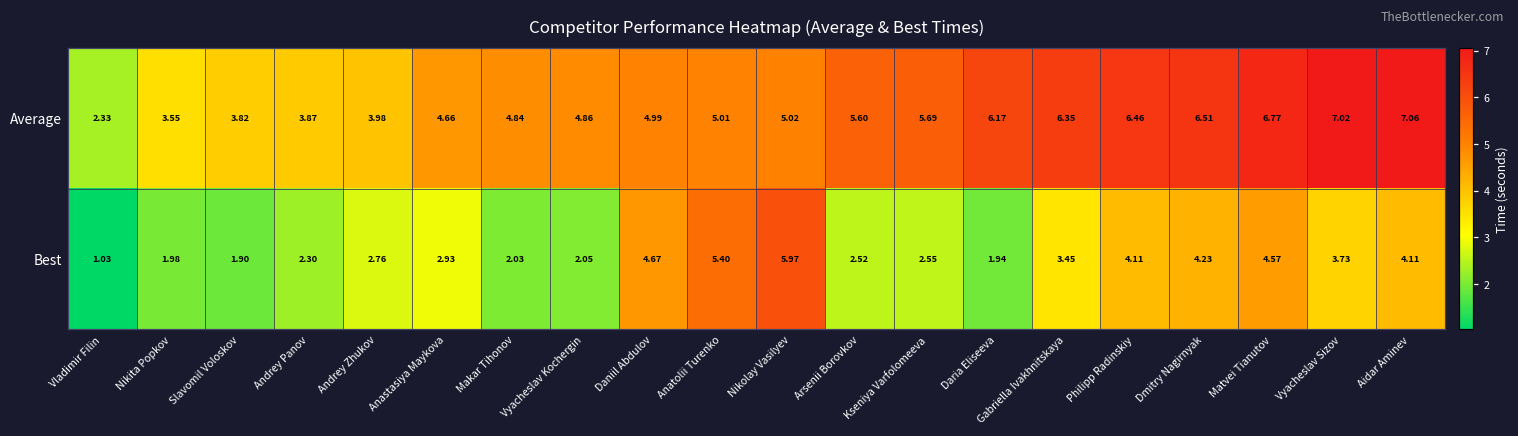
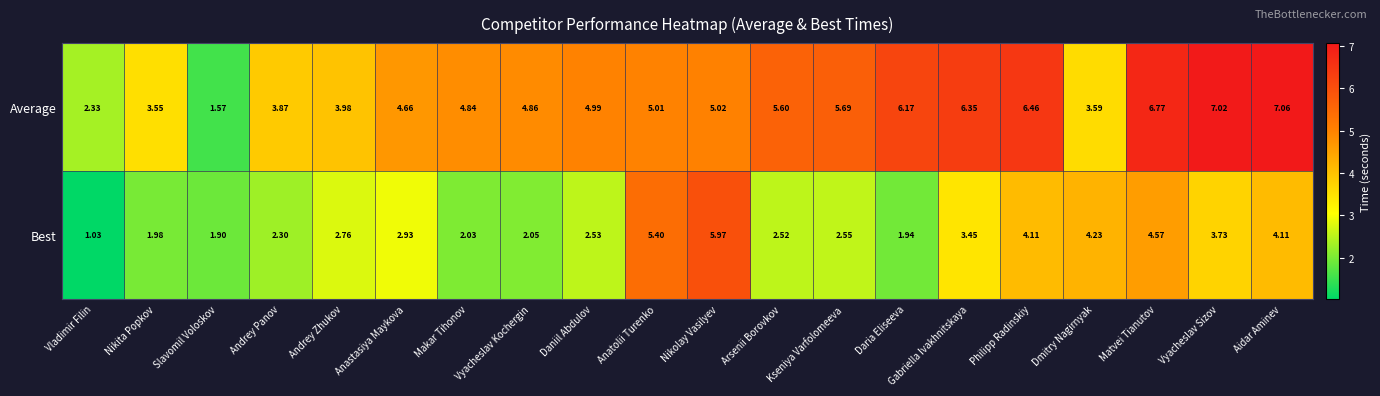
Average, Slavomil Voloskov: 3.82 -> 1.57
Average, Dmitry Nagirnyak: 6.51 -> 3.59
Best, Daniil Abdulov: 4.67 -> 2.53
